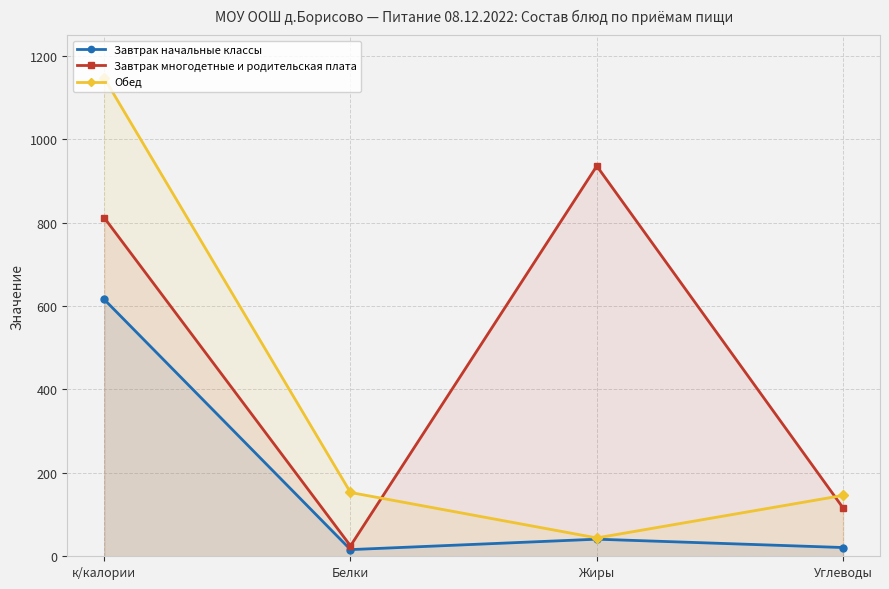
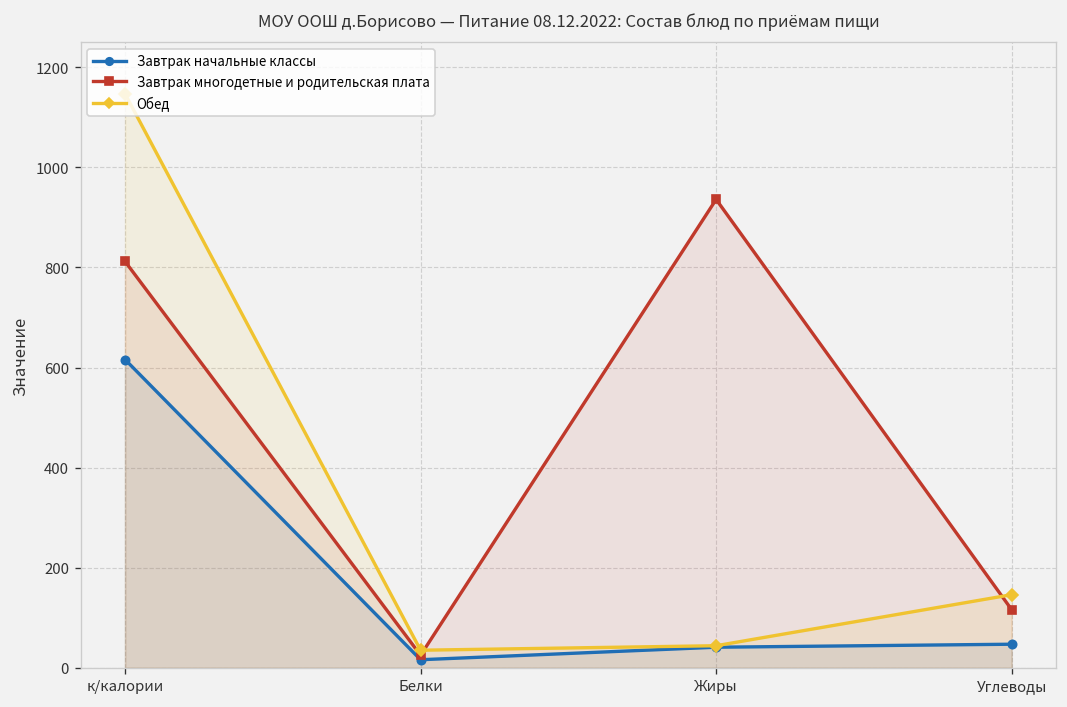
Обед, Белки: 150 -> 40
Завтрак начальные классы, Углеводы: 20 -> 50
